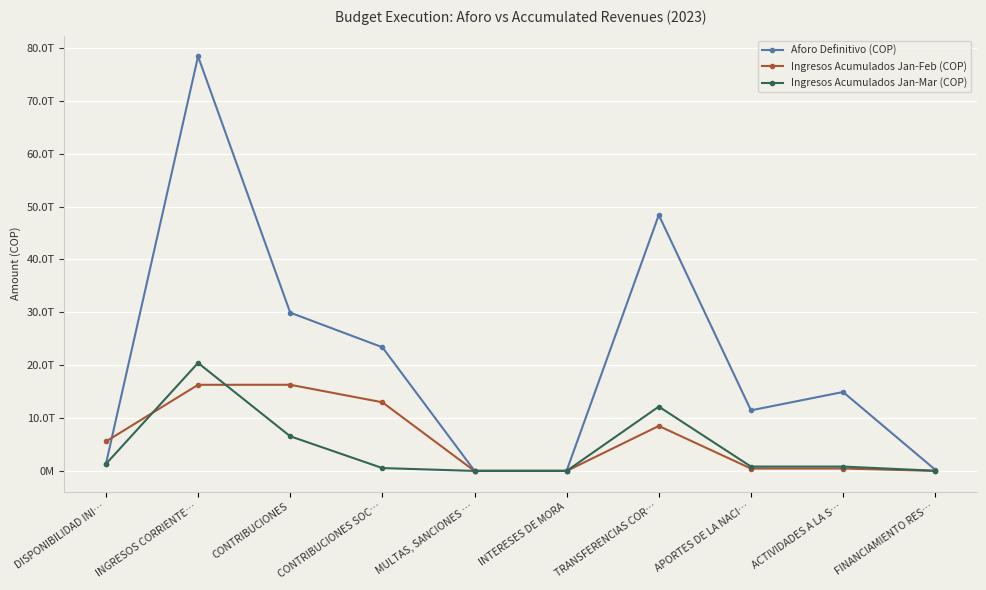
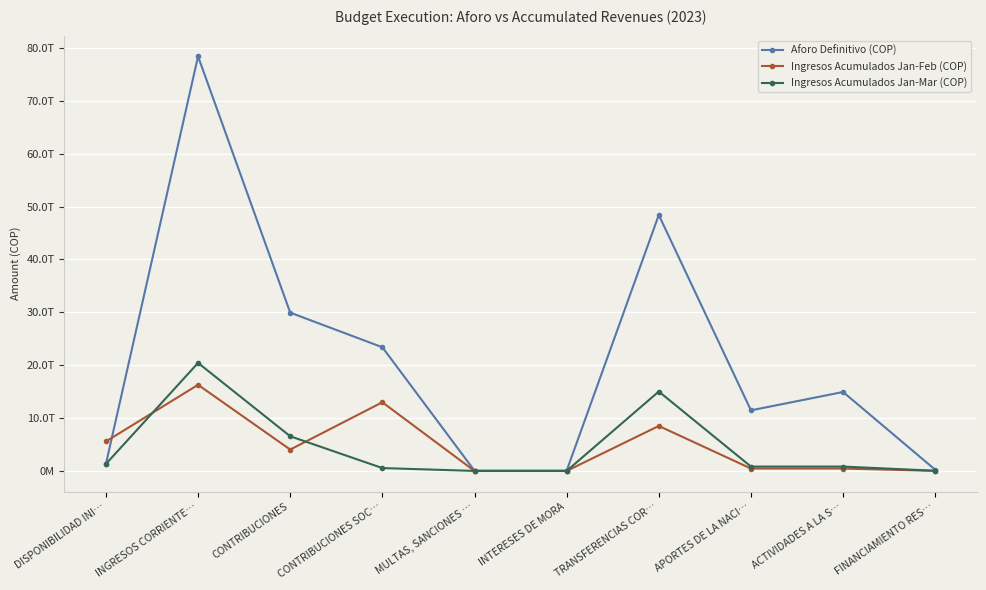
Ingresos Acumulados Jan-Feb (COP), CONTRIBUCIONES: 16T -> 4T
Ingresos Acumulados Jan-Mar (COP), TRANSFERENCIAS COR…: 12T -> 15T
